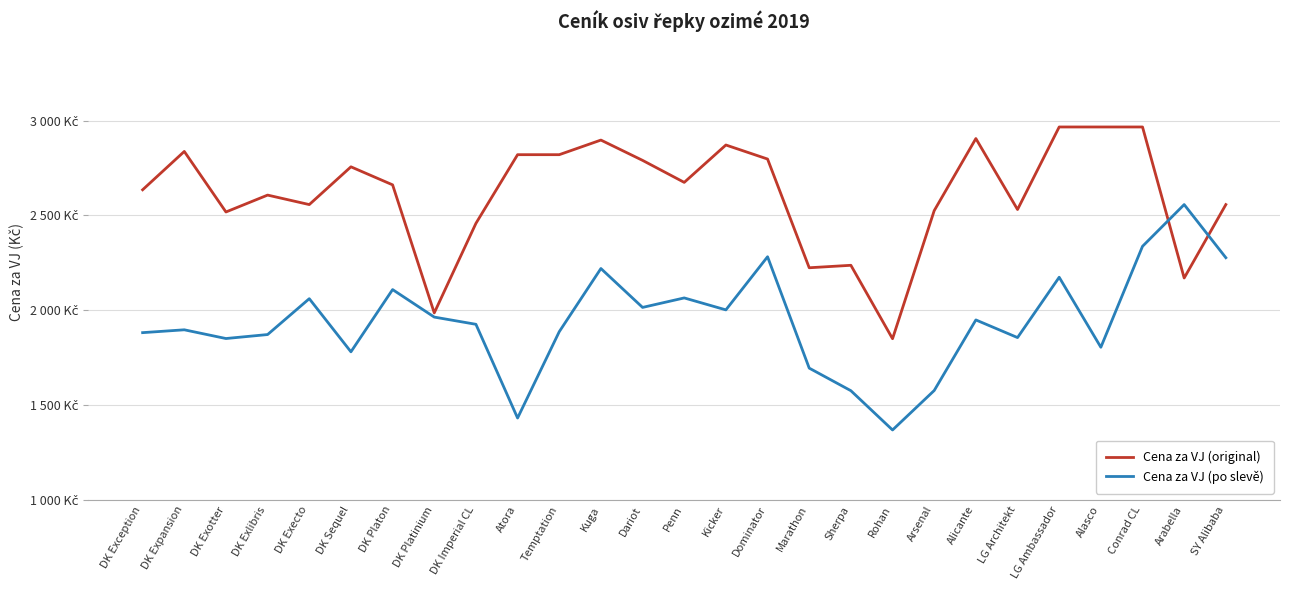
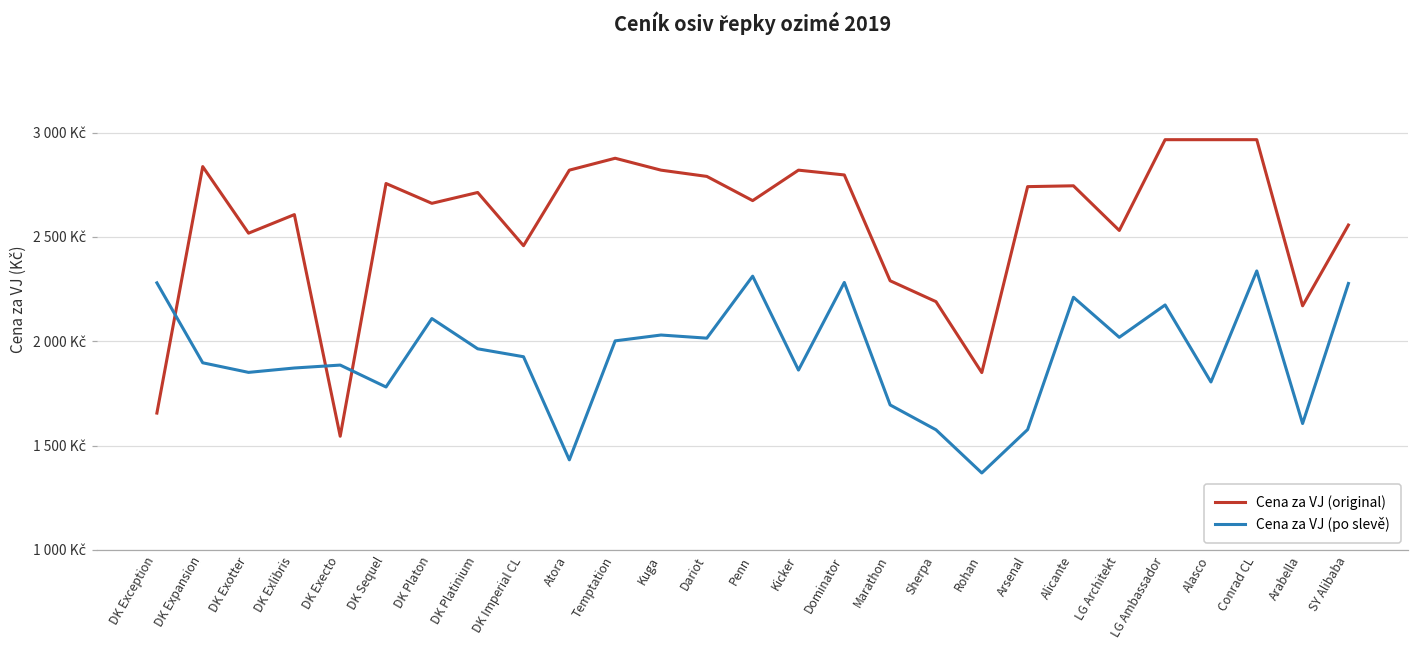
Cena za VJ (original), DK Exception: 2640 Kč -> 1660 Kč
Cena za VJ (po slevě), DK Exception: 1880 Kč -> 2280 Kč
Cena za VJ (original), DK Execto: 2560 Kč -> 1550 Kč
Cena za VJ (po slevě), DK Execto: 2060 Kč -> 1890 Kč
Cena za VJ (original), DK Platinium: 1990 Kč -> 2710 Kč
Cena za VJ (original), Temptation: 2820 Kč -> 2880 Kč
Cena za VJ (po slevě), Temptation: 1890 Kč -> 2000 Kč
Cena za VJ (original), Kuga: 2900 Kč -> 2820 Kč
Cena za VJ (po slevě), Kuga: 2220 Kč -> 2030 Kč
Cena za VJ (po slevě), Penn: 2070 Kč -> 2310 Kč
Cena za VJ (original), Kicker: 2870 Kč -> 2820 Kč
Cena za VJ (po slevě), Kicker: 2000 Kč -> 1860 Kč
Cena za VJ (original), Marathon: 2220 Kč -> 2290 Kč
Cena za VJ (original), Sherpa: 2240 Kč -> 2190 Kč
Cena za VJ (original), Arsenal: 2530 Kč -> 2740 Kč
Cena za VJ (original), Alicante: 2910 Kč -> 2750 Kč
Cena za VJ (po slevě), Alicante: 1950 Kč -> 2210 Kč
Cena za VJ (po slevě), LG Architekt: 1860 Kč -> 2020 Kč
Cena za VJ (po slevě), Arabella: 2560 Kč -> 1610 Kč
